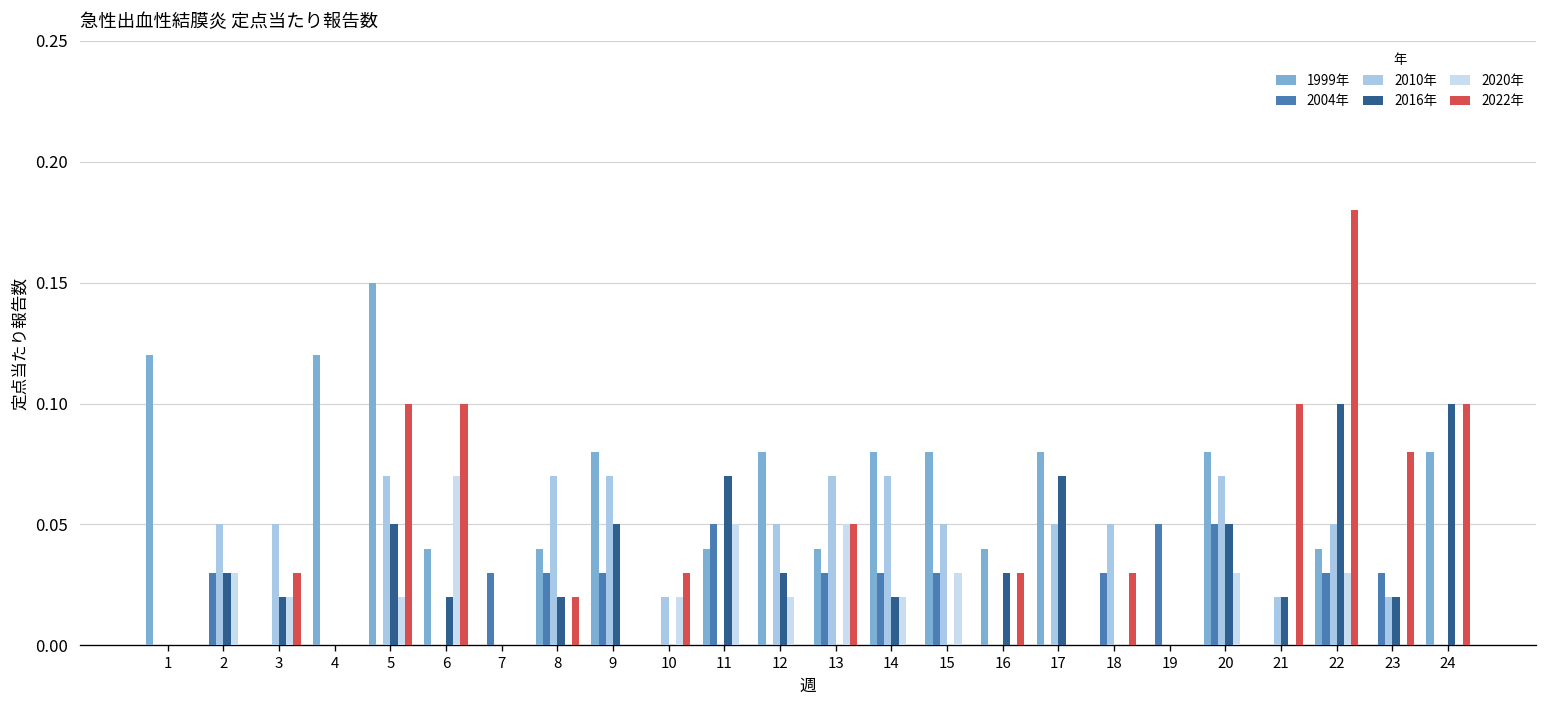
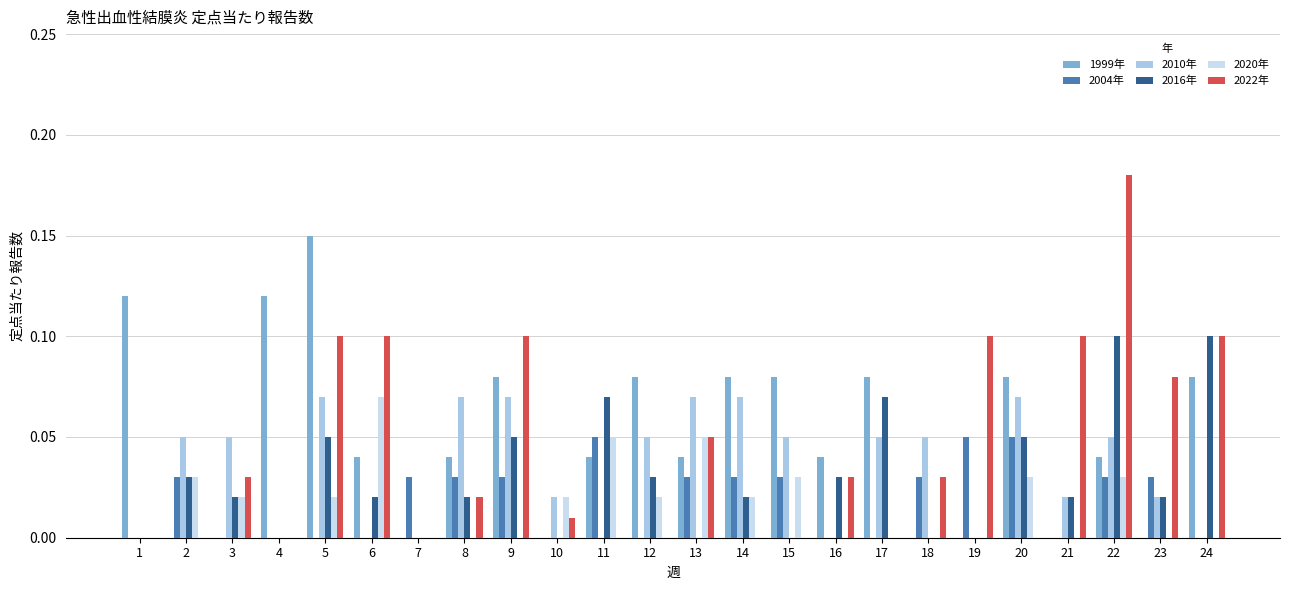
2022年, 9: 0.0 -> 0.1
2022年, 10: 0.03 -> 0.01
2022年, 19: 0.0 -> 0.1
